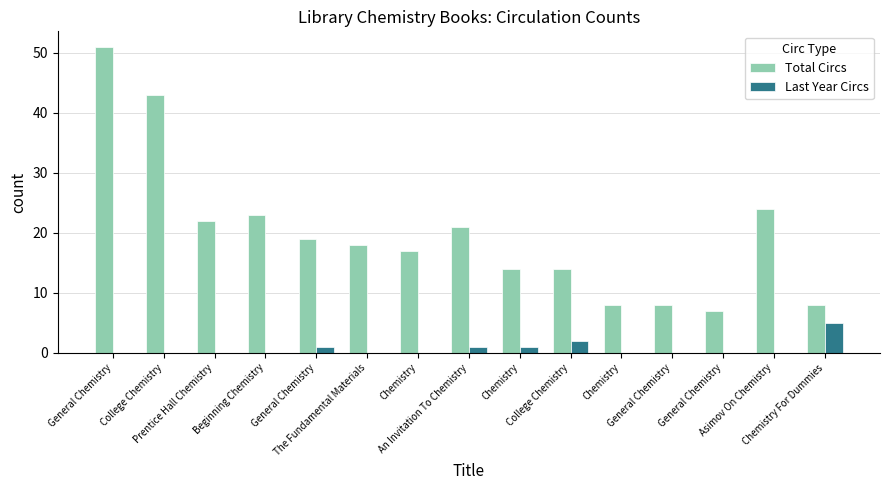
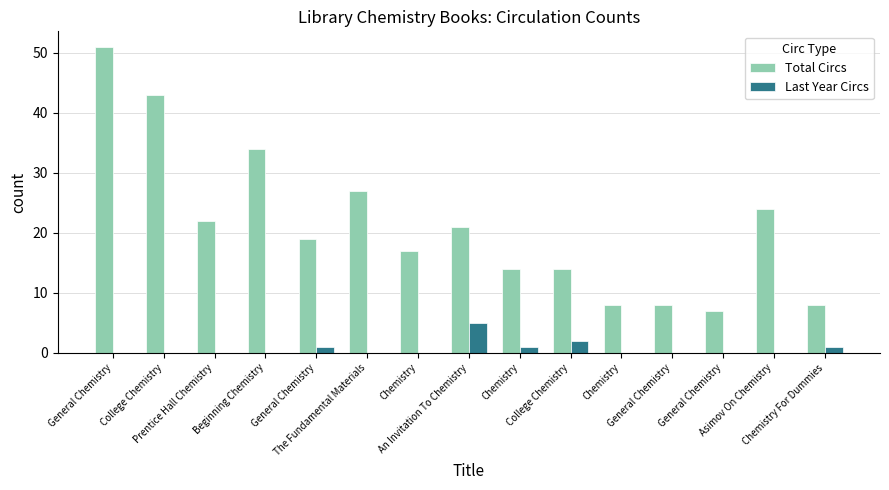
Total Circs, Beginning Chemistry: 23 -> 34
Total Circs, The Fundamental Materials: 18 -> 27
Last Year Circs, An Invitation To Chemistry: 1 -> 5
Last Year Circs, Chemistry For Dummies: 5 -> 1
